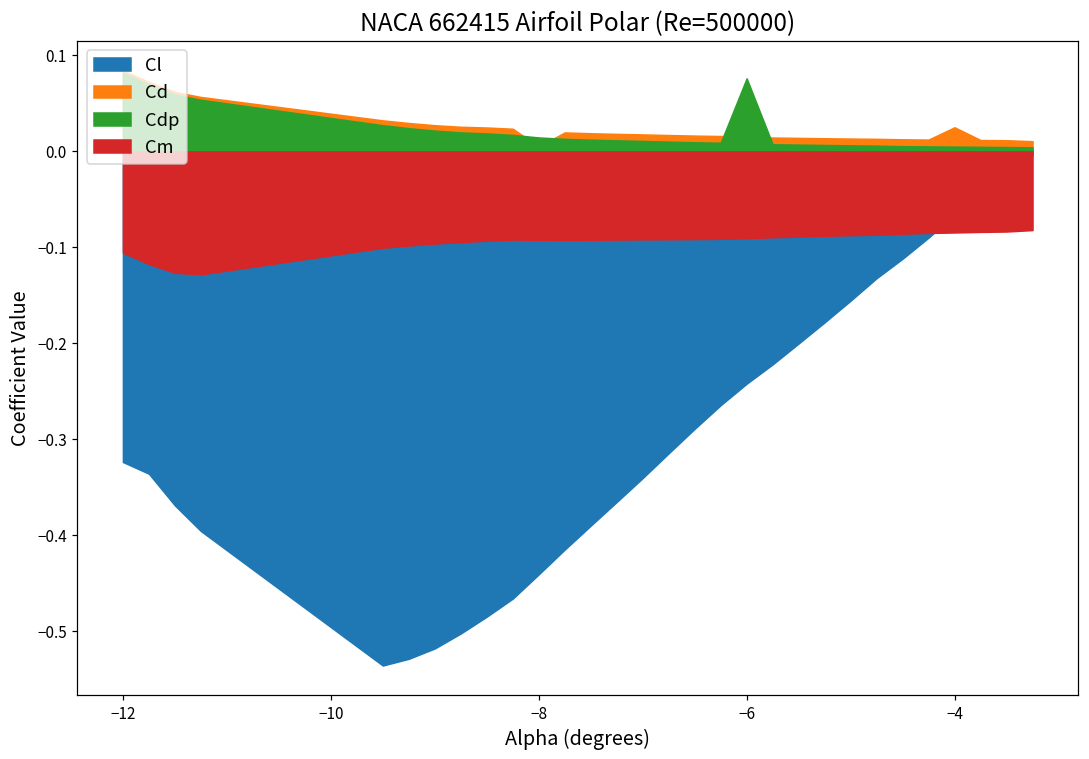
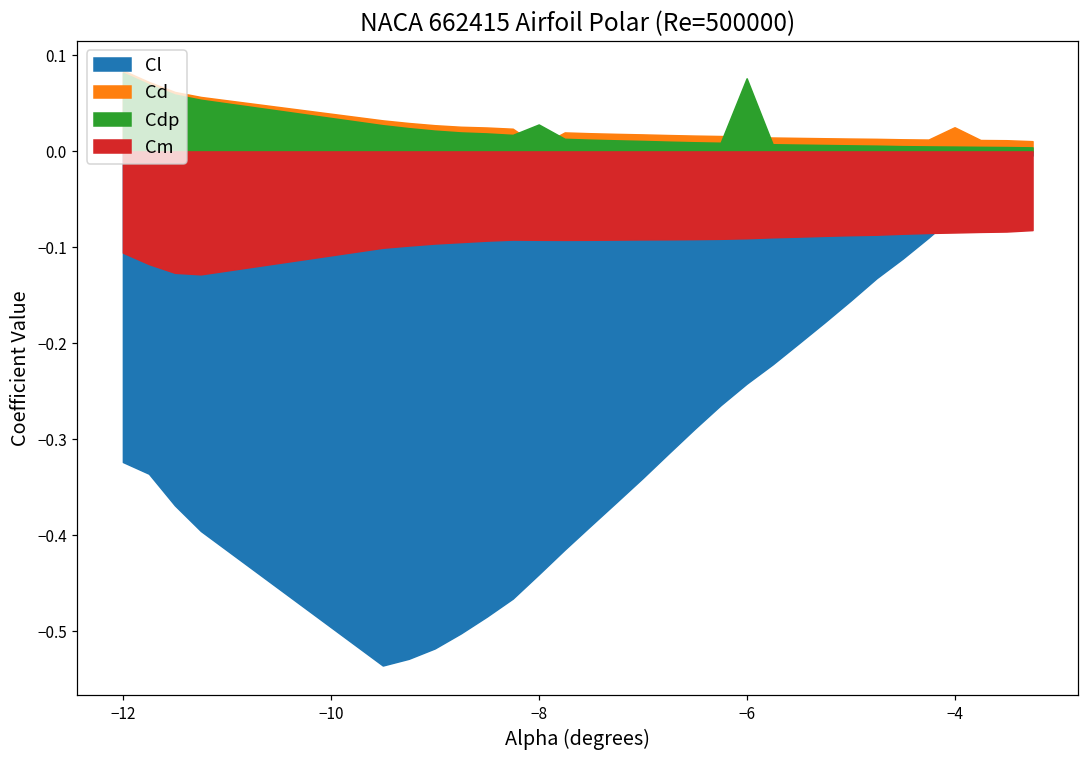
Cdp, −8: 0.01 -> 0.03
